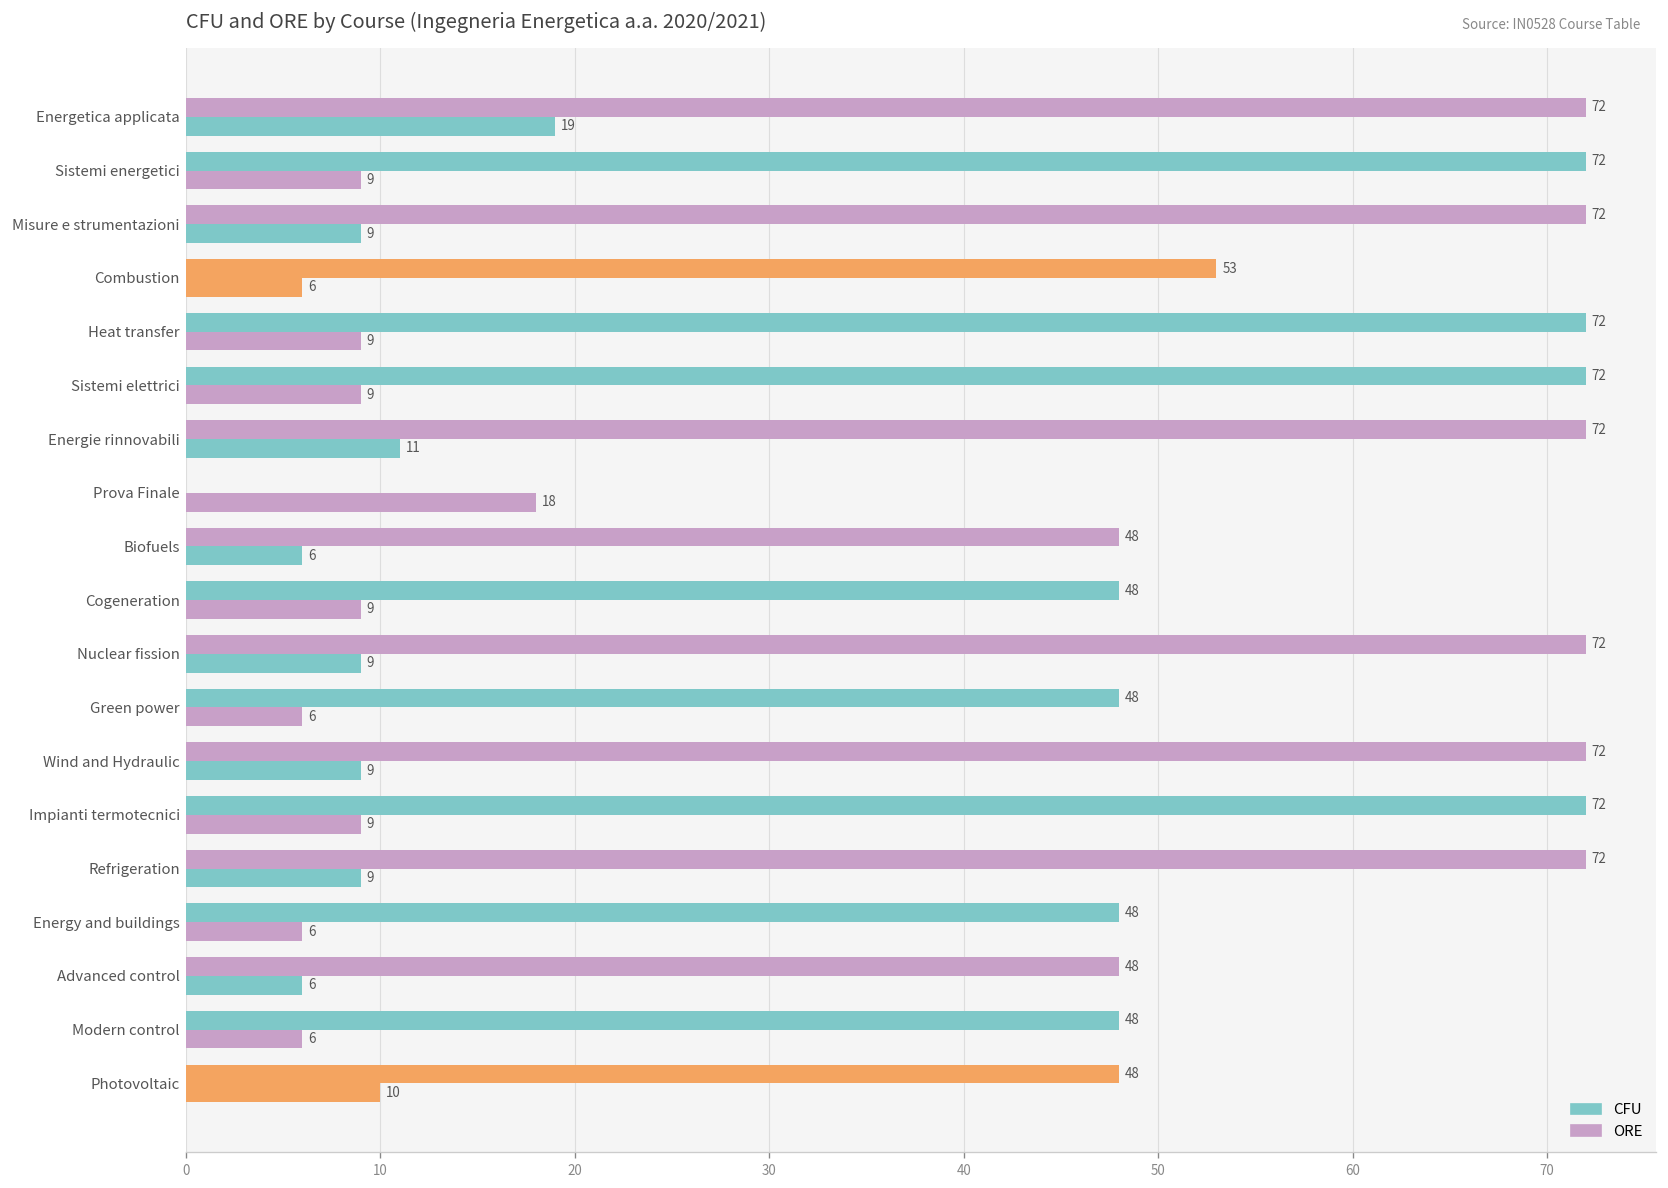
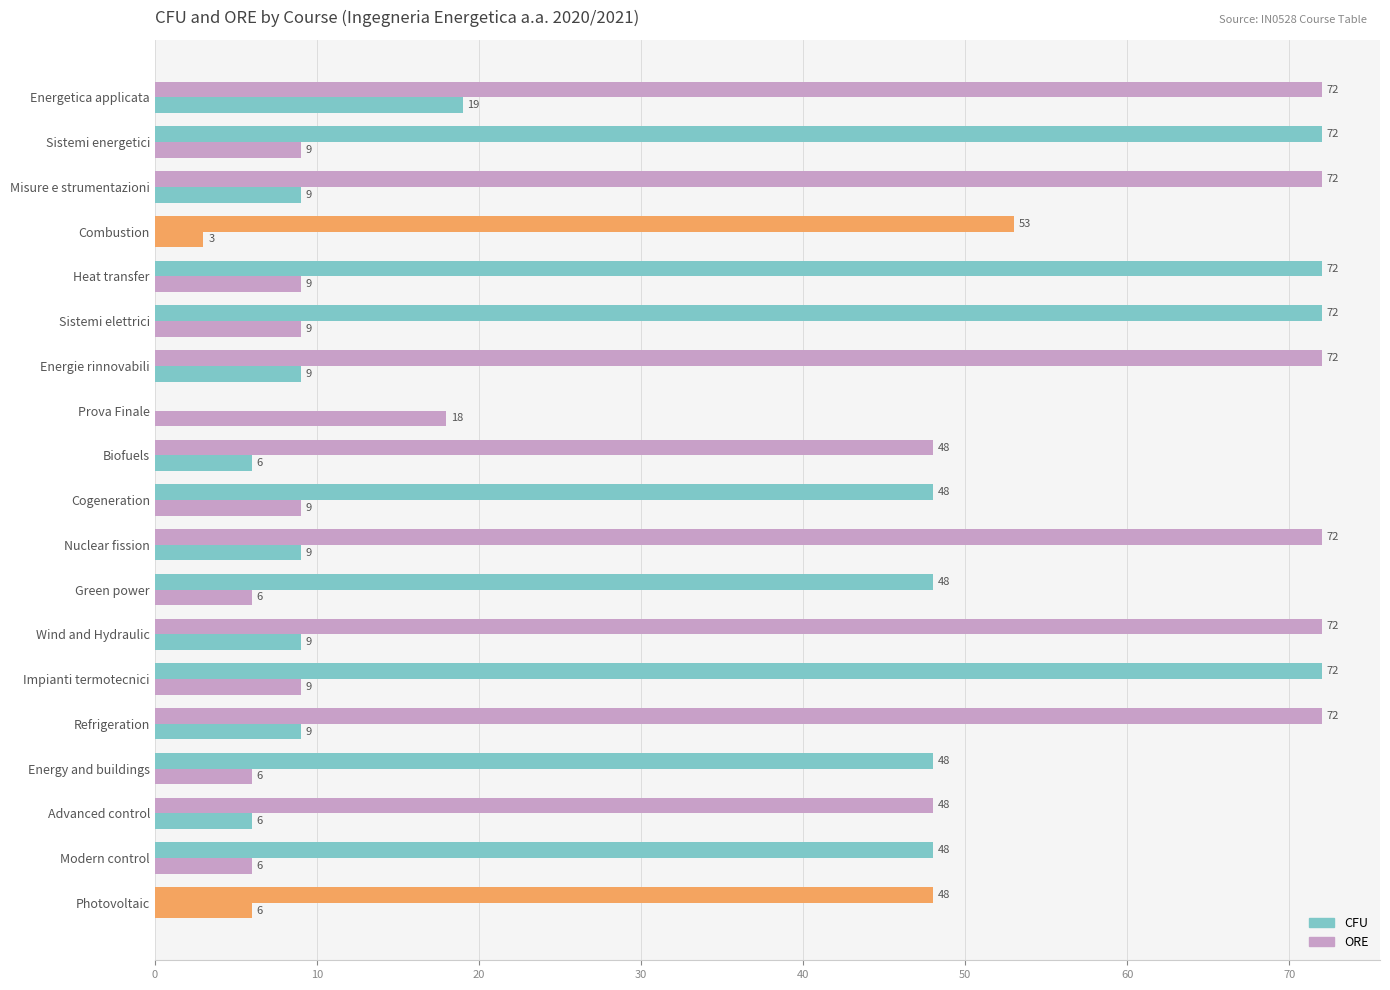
CFU, Combustion: 6 -> 3
CFU, Energie rinnovabili: 11 -> 9
CFU, Photovoltaic: 10 -> 6
